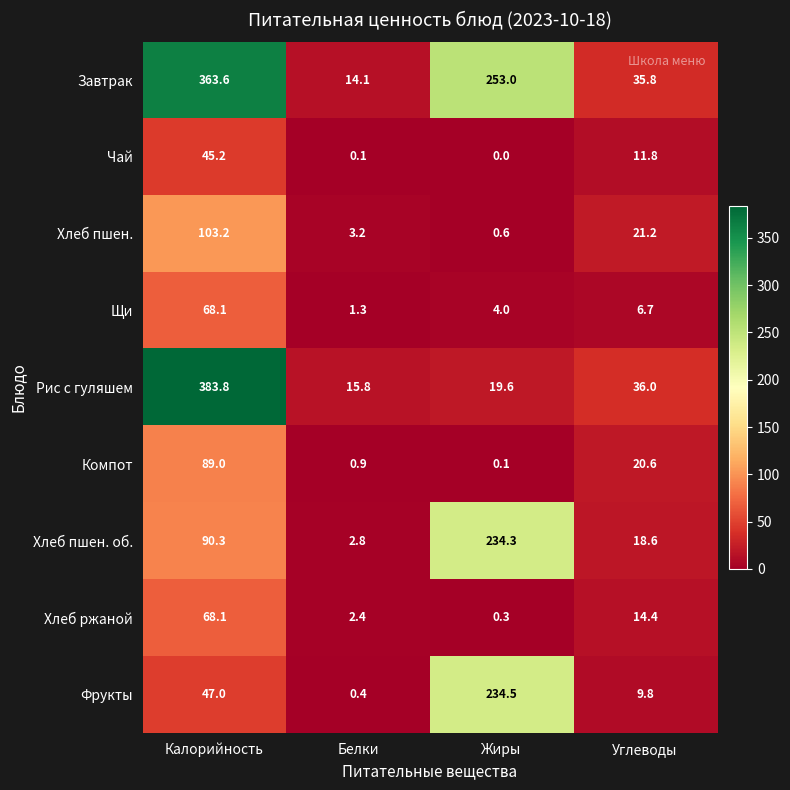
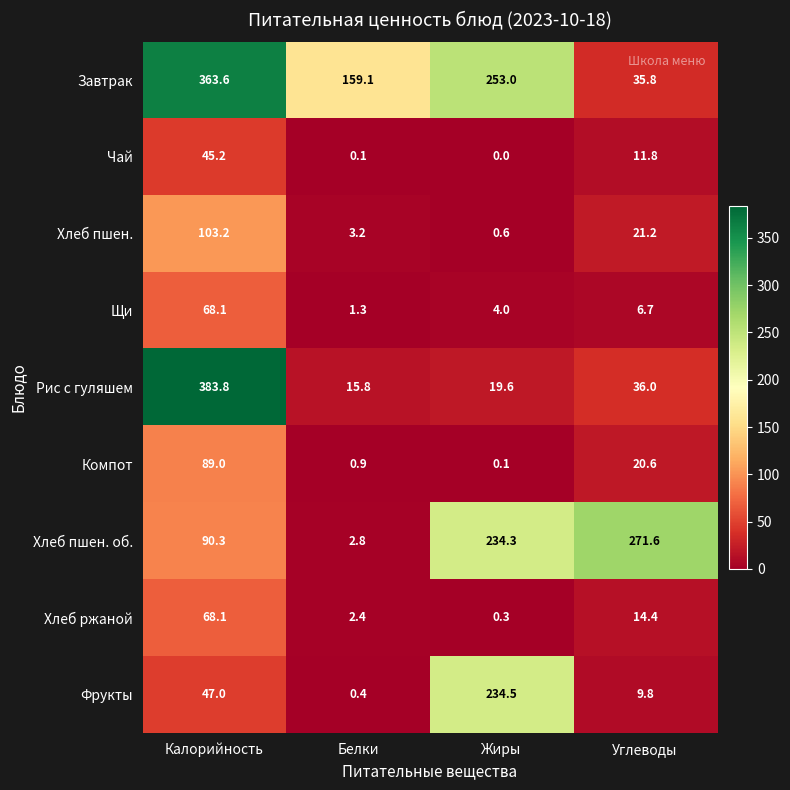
Завтрак, Белки: 14.1 -> 159.1
Хлеб пшен. об., Углеводы: 18.6 -> 271.6
